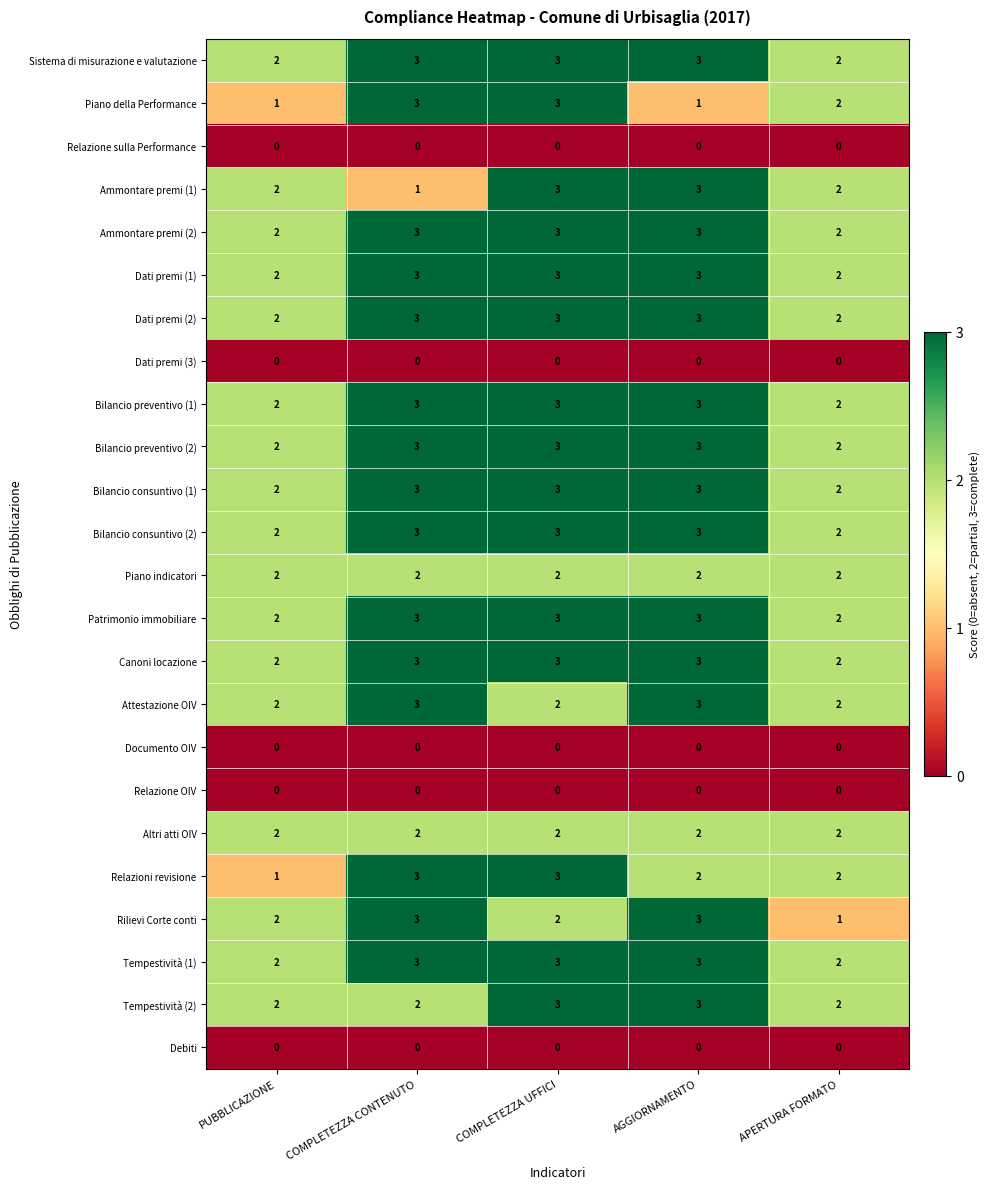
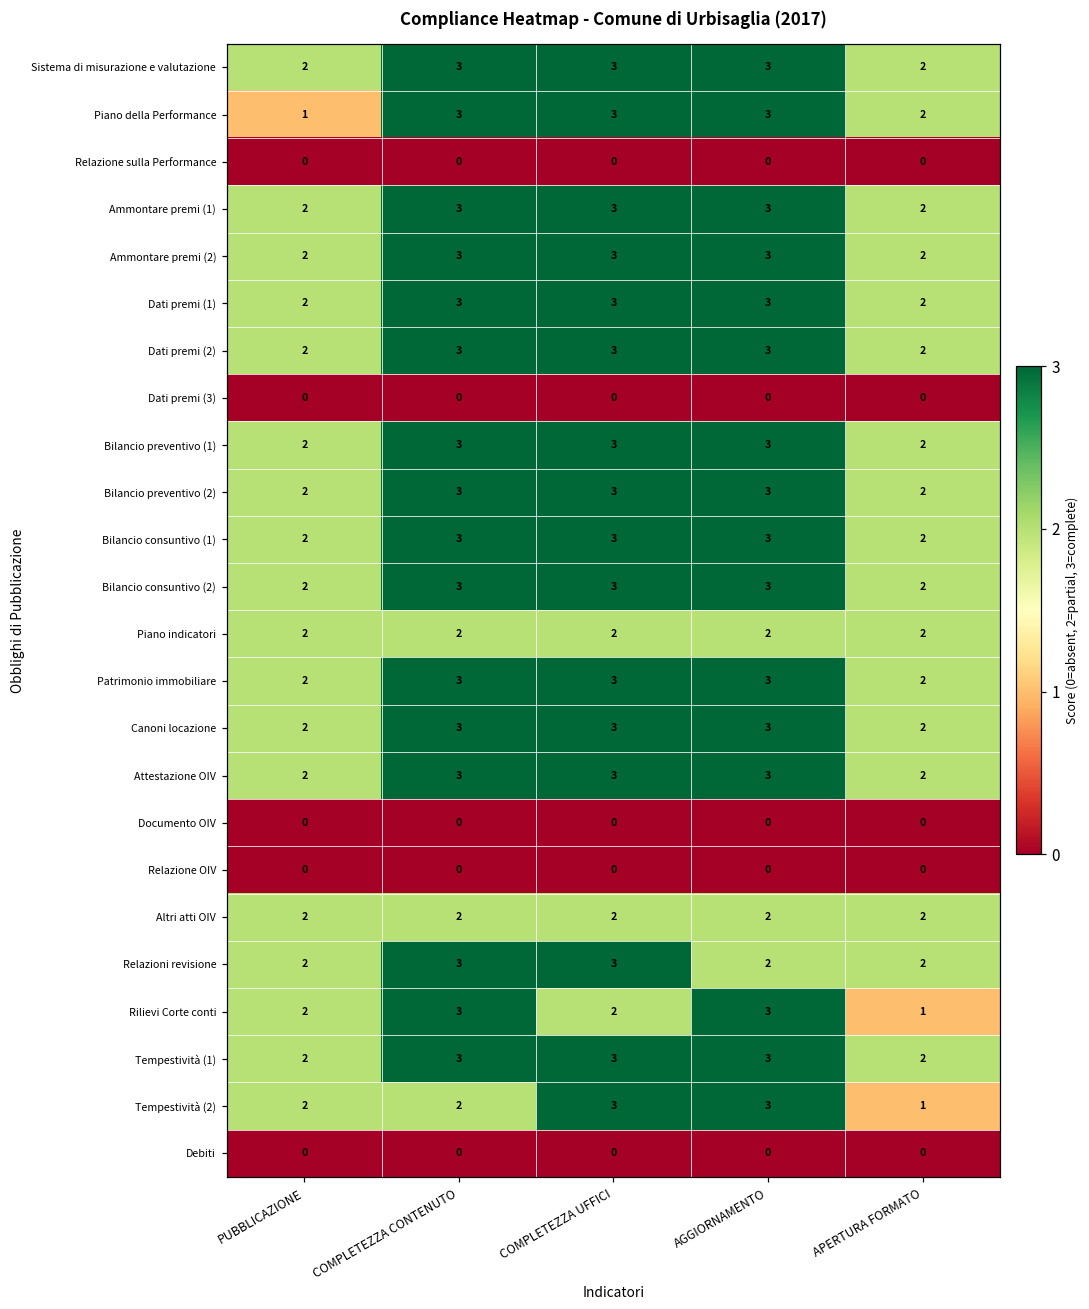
Piano della Performance, AGGIORNAMENTO: 1 -> 3
Ammontare premi (1), COMPLETEZZA CONTENUTO: 1 -> 3
Attestazione OIV, COMPLETEZZA UFFICI: 2 -> 3
Relazioni revisione, PUBBLICAZIONE: 1 -> 2
Tempestività (2), APERTURA FORMATO: 2 -> 1
